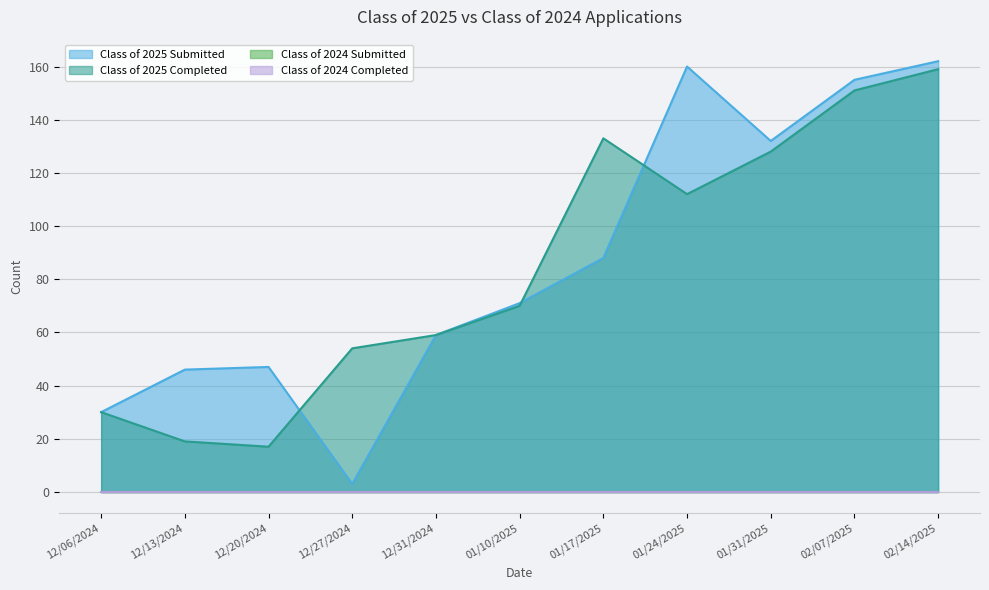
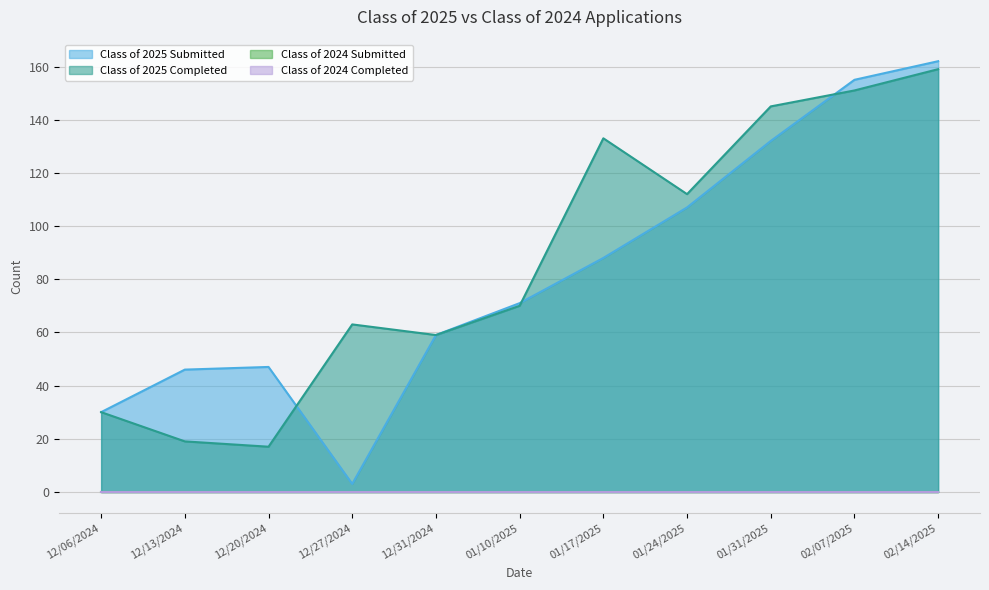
Class of 2025 Completed, 12/27/2024: 54 -> 63
Class of 2025 Submitted, 01/24/2025: 160 -> 107
Class of 2025 Completed, 01/31/2025: 128 -> 145
